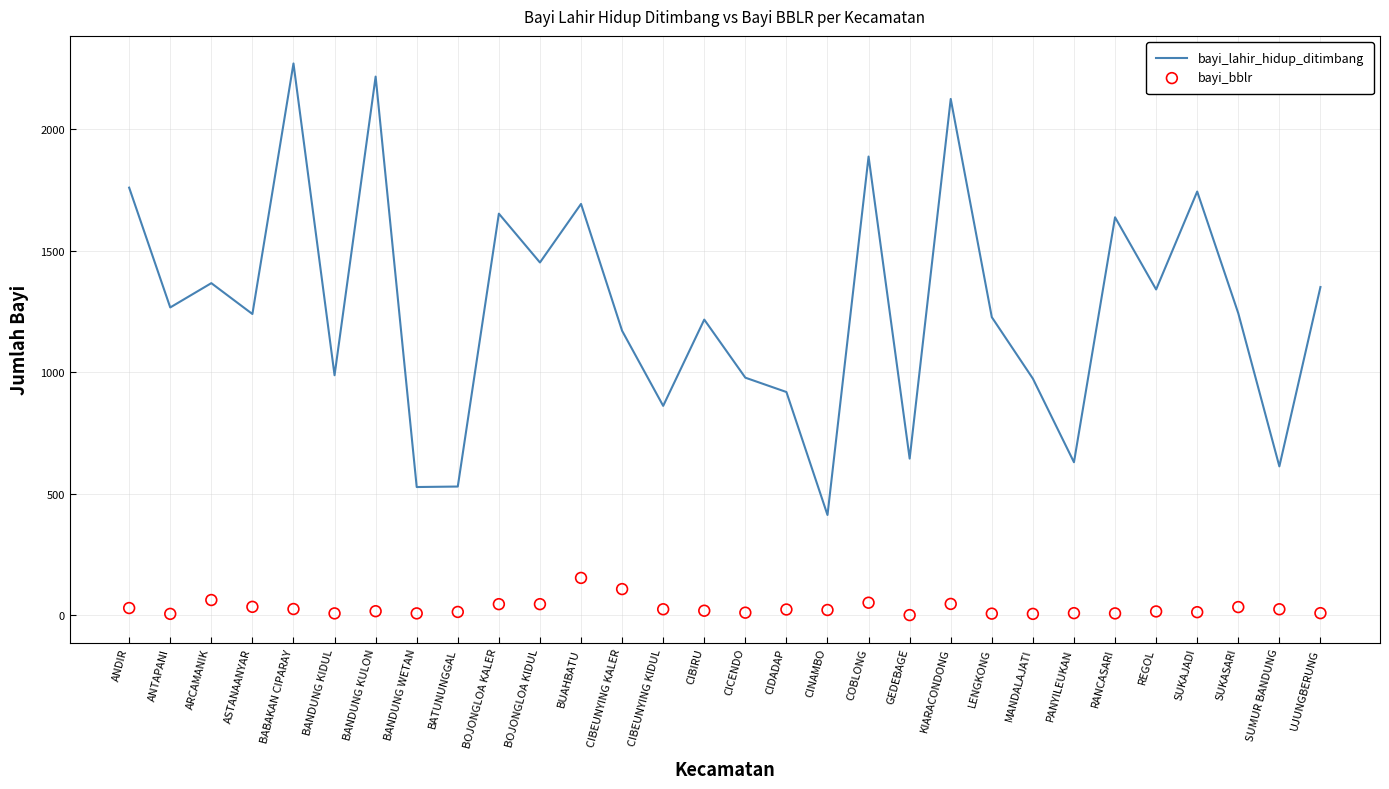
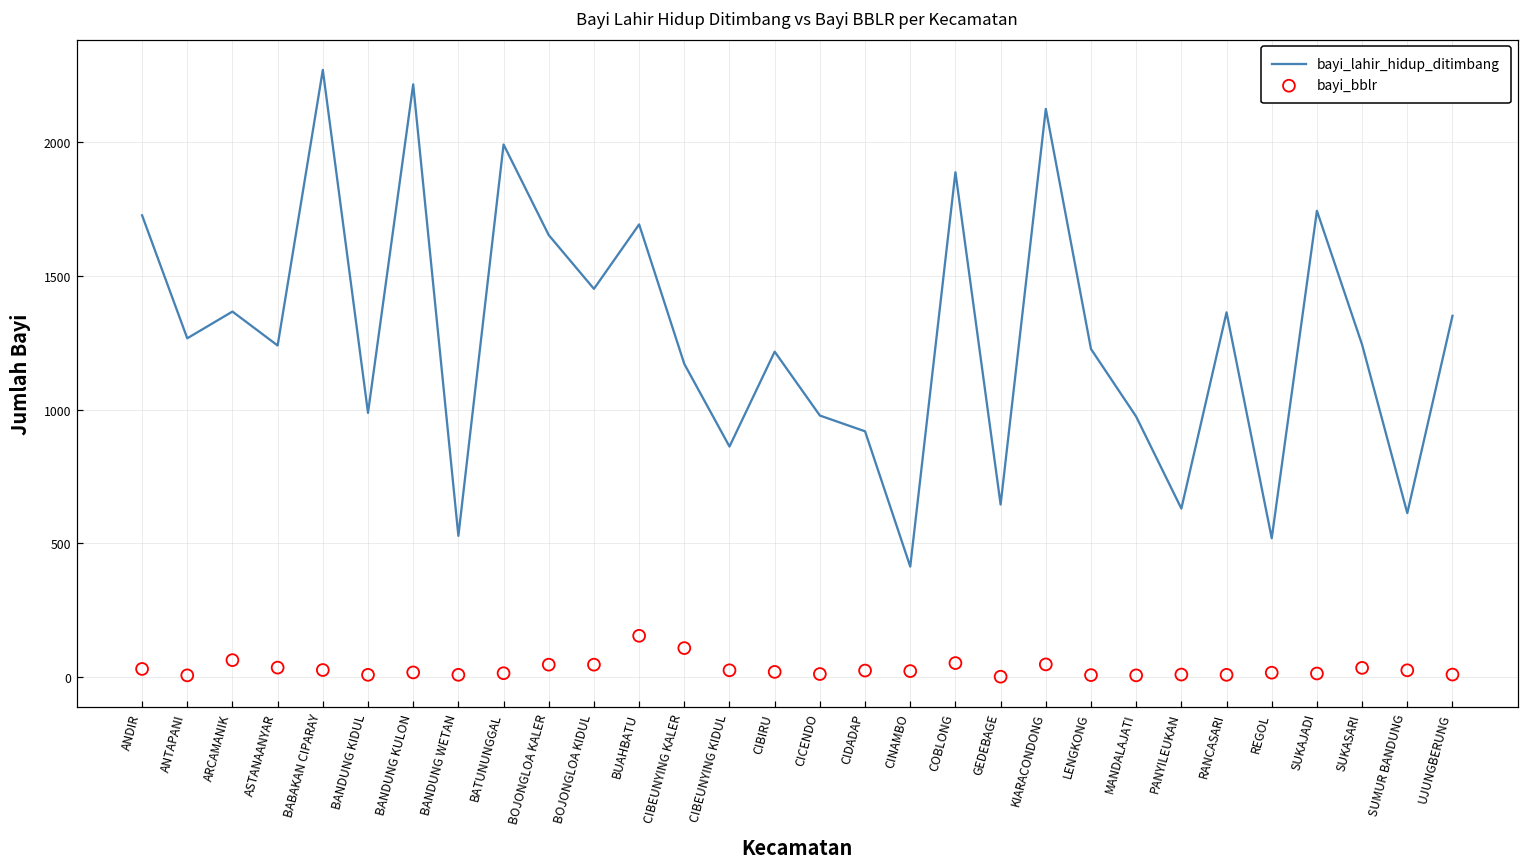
bayi_lahir_hidup_ditimbang, ANDIR: 1760 -> 1730
bayi_lahir_hidup_ditimbang, BATUNUNGGAL: 530 -> 1990
bayi_lahir_hidup_ditimbang, RANCASARI: 1640 -> 1360
bayi_lahir_hidup_ditimbang, REGOL: 1340 -> 520
